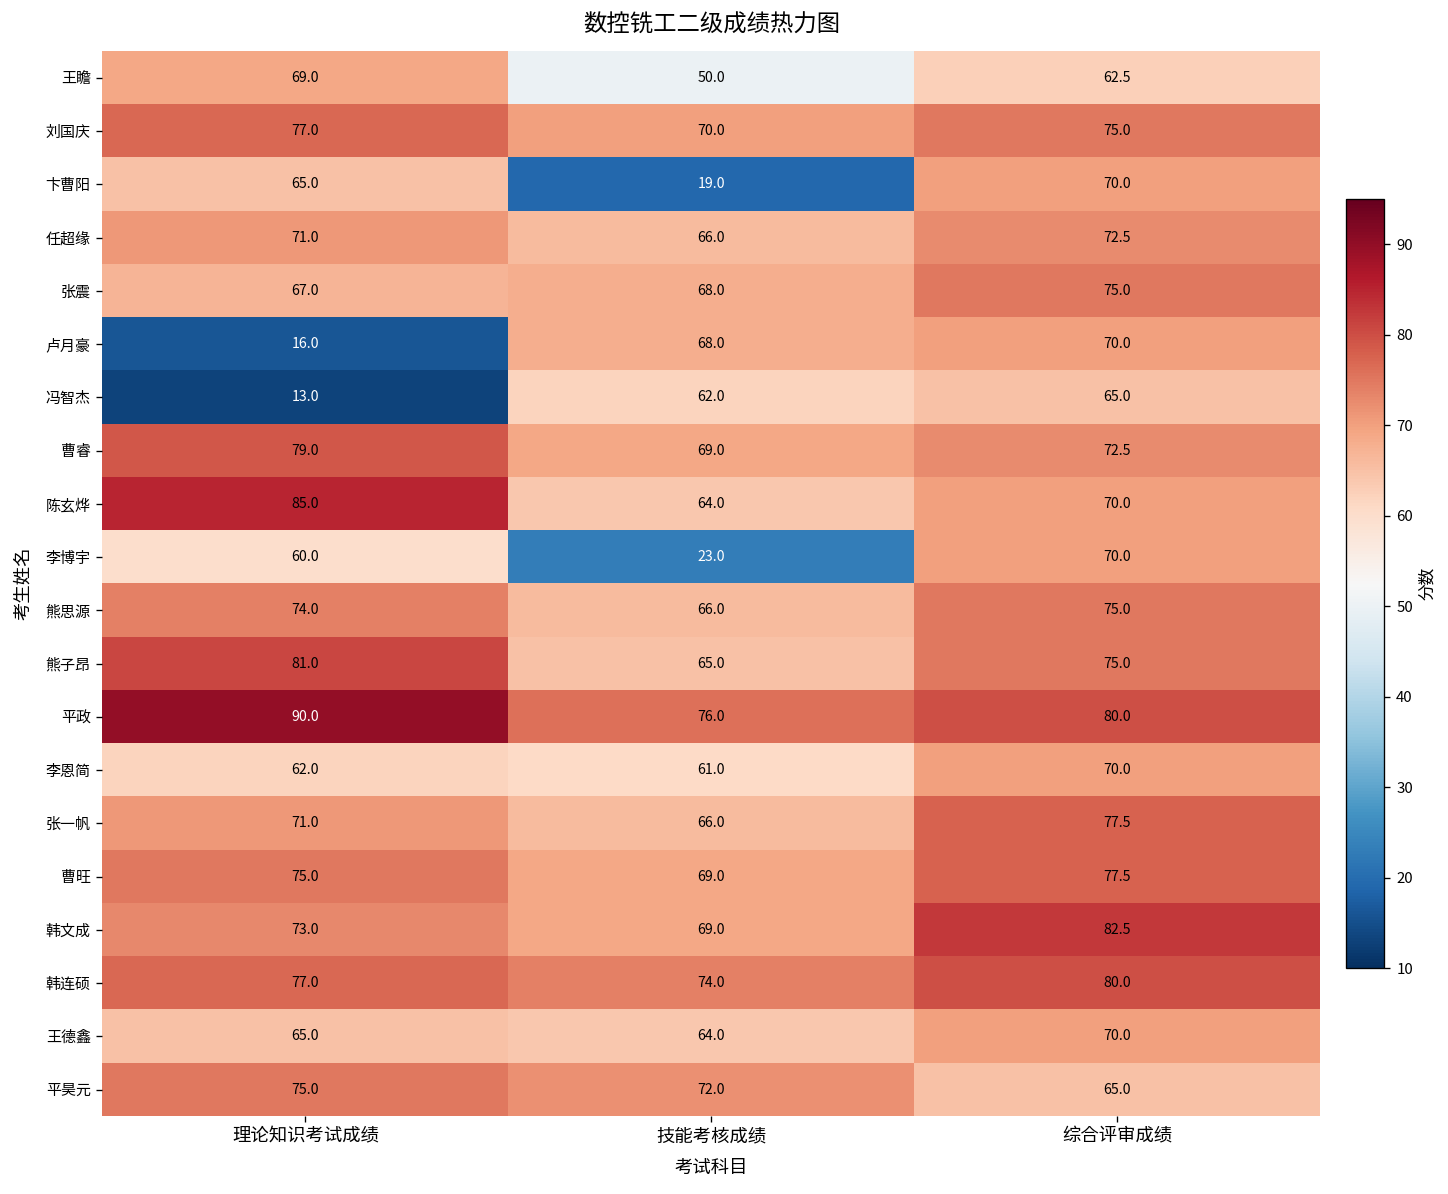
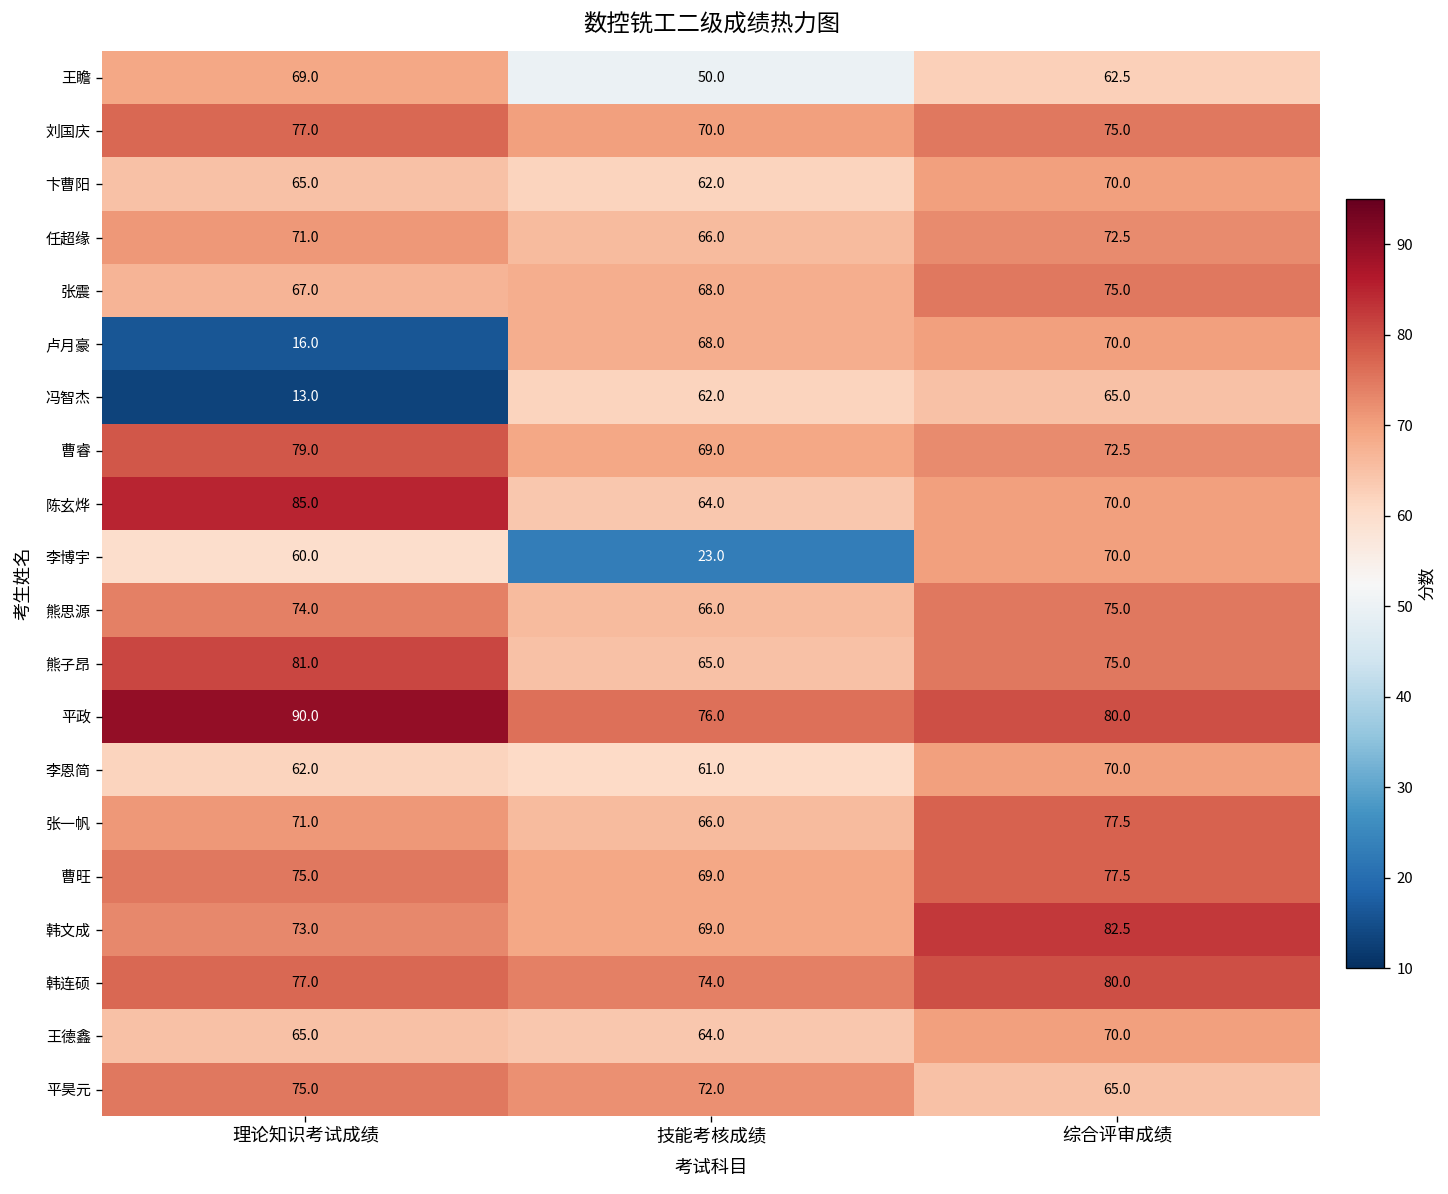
卞曹阳, 技能考核成绩: 19.0 -> 62.0
